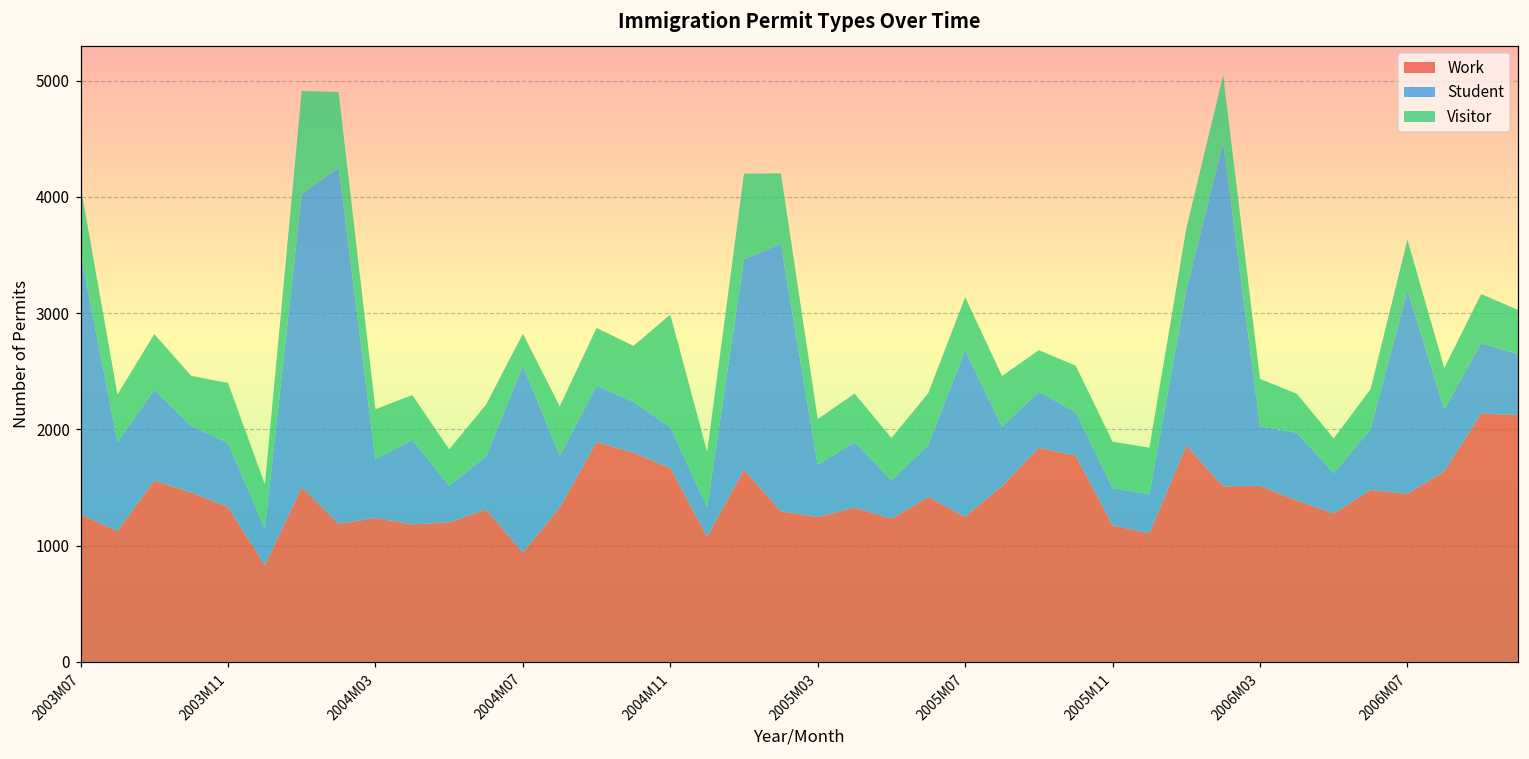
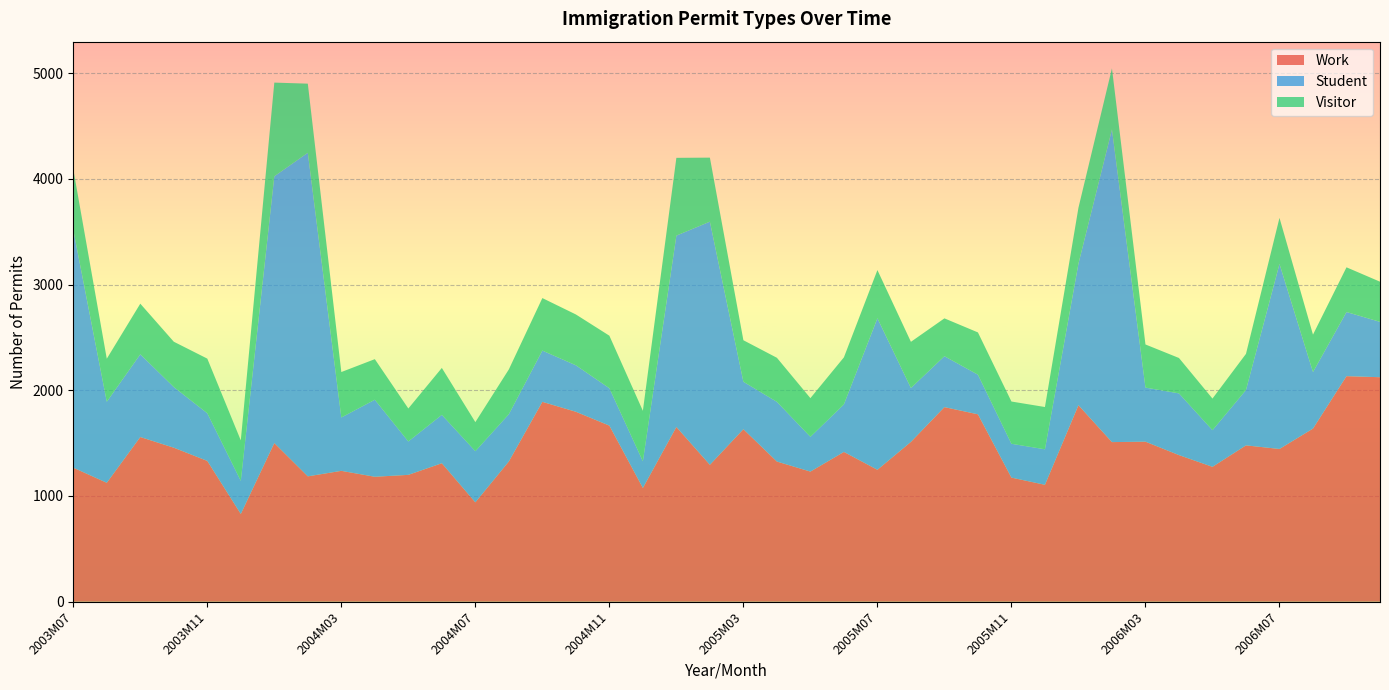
Student, 2003M11: 550 -> 450
Student, 2004M07: 1610 -> 480
Visitor, 2004M11: 970 -> 500
Work, 2005M03: 1250 -> 1630
